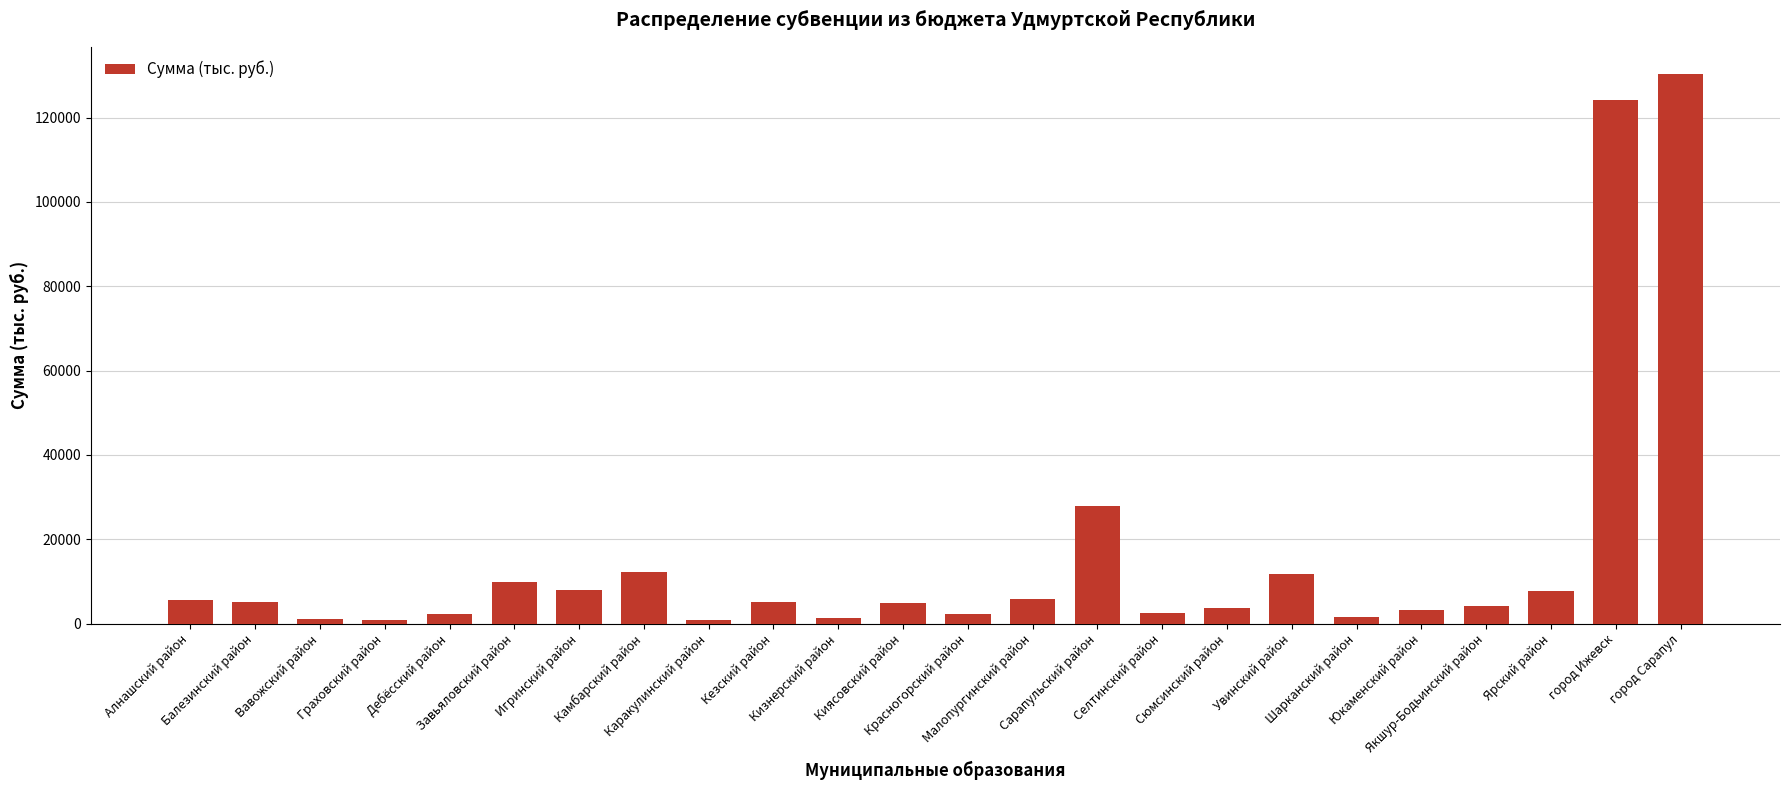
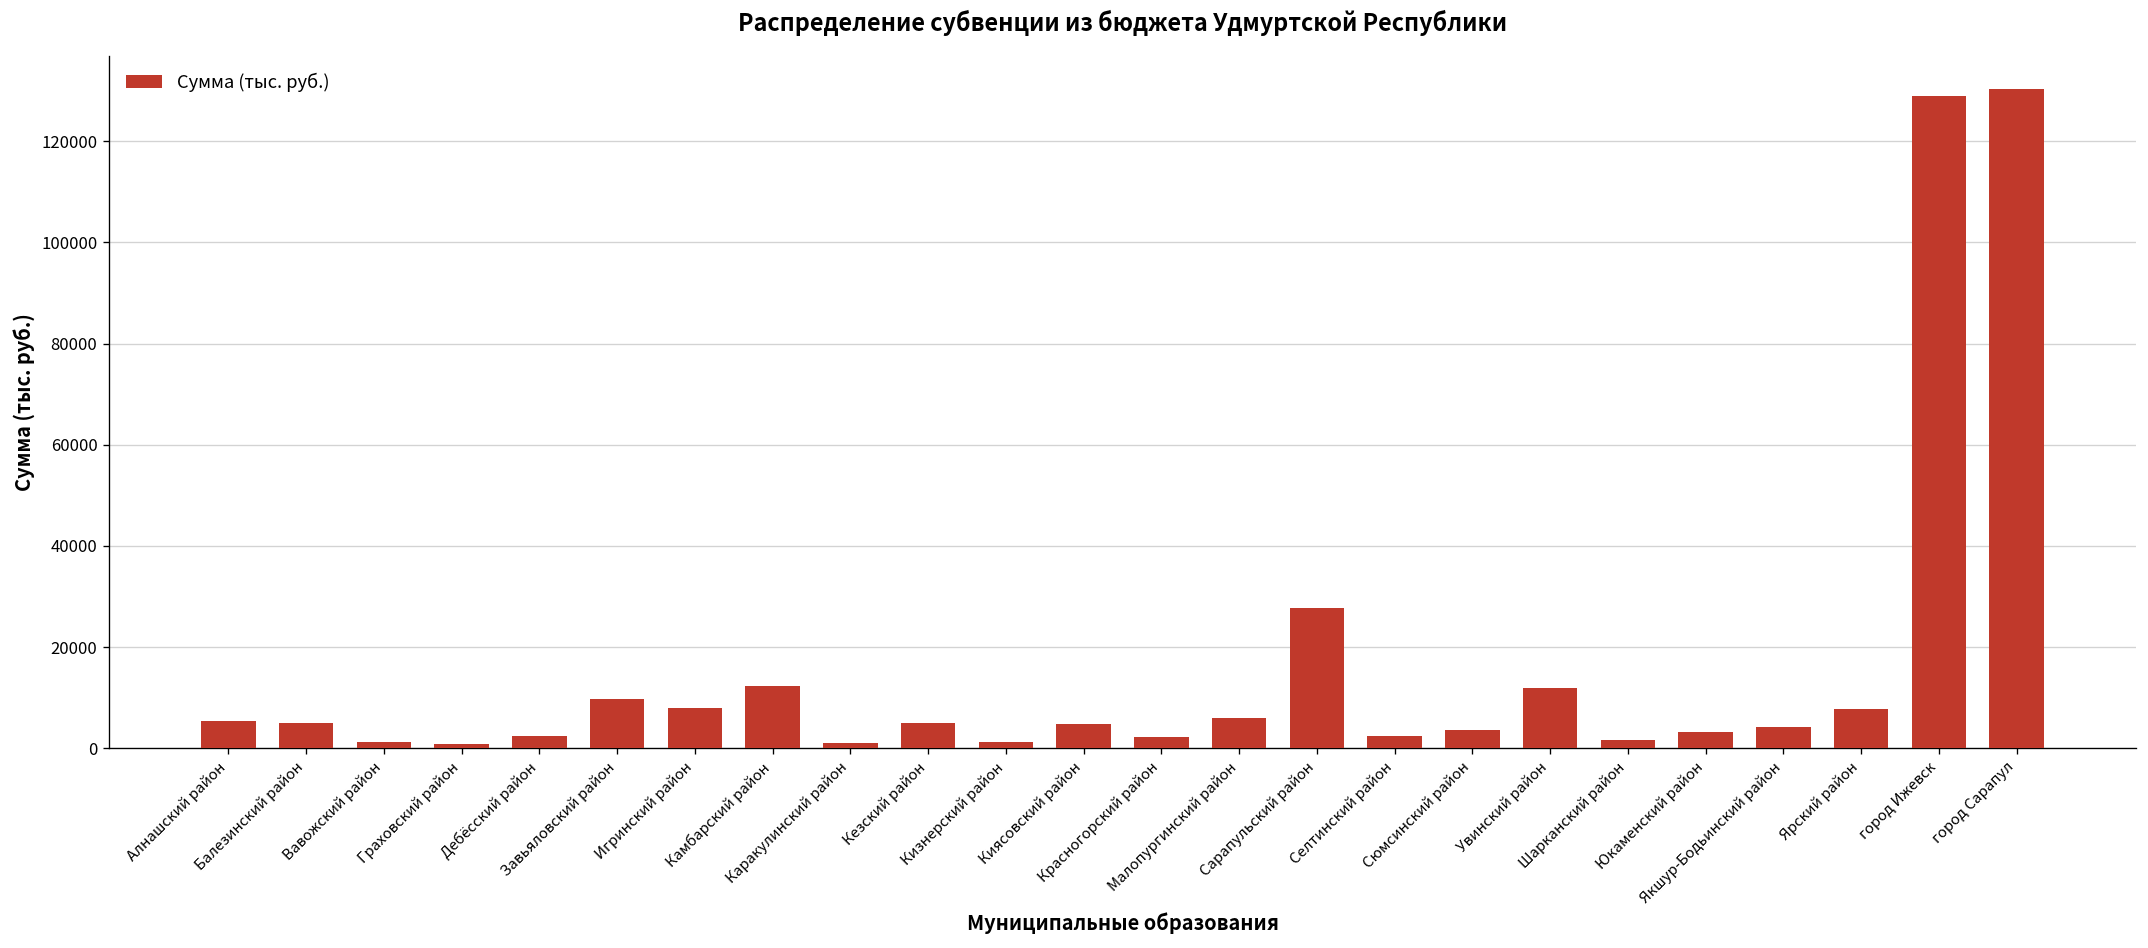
город Ижевск: 124000 -> 129000
